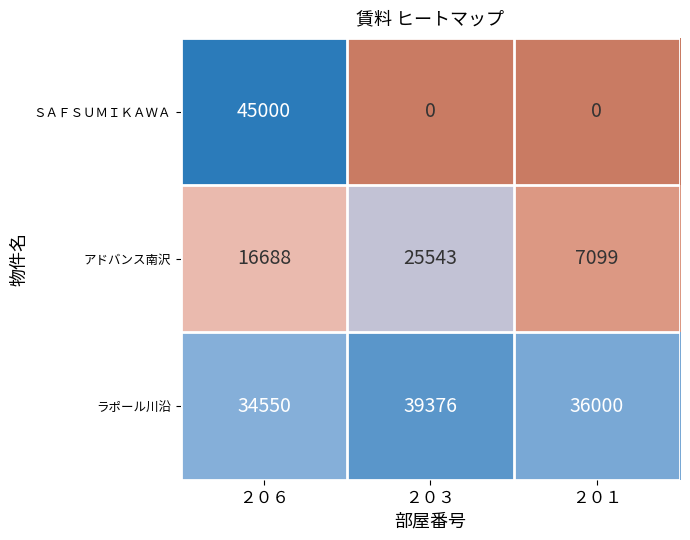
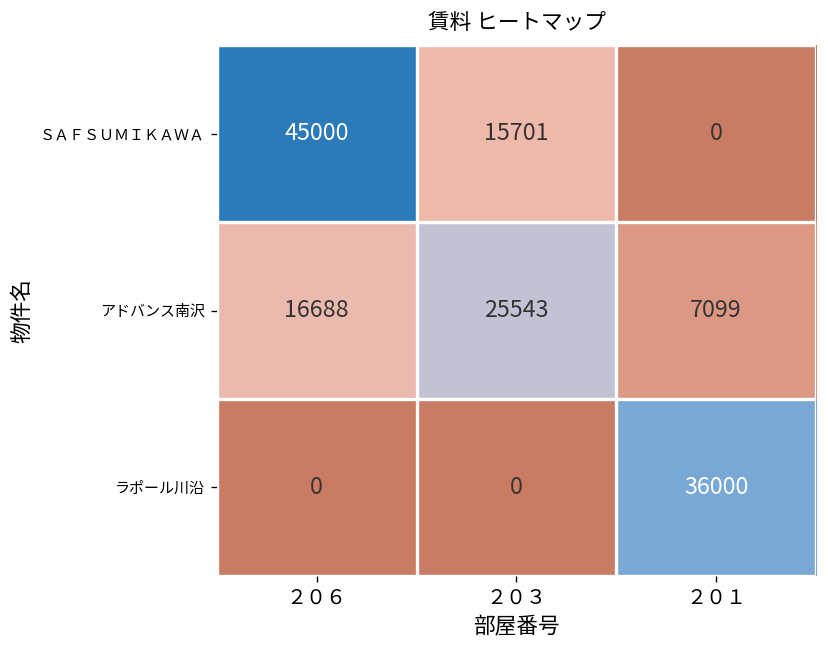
ＳＡＦＳＵＭＩＫＡＷＡ, ２０３: 0 -> 15701
ラポール川沿, ２０６: 34550 -> 0
ラポール川沿, ２０３: 39376 -> 0
